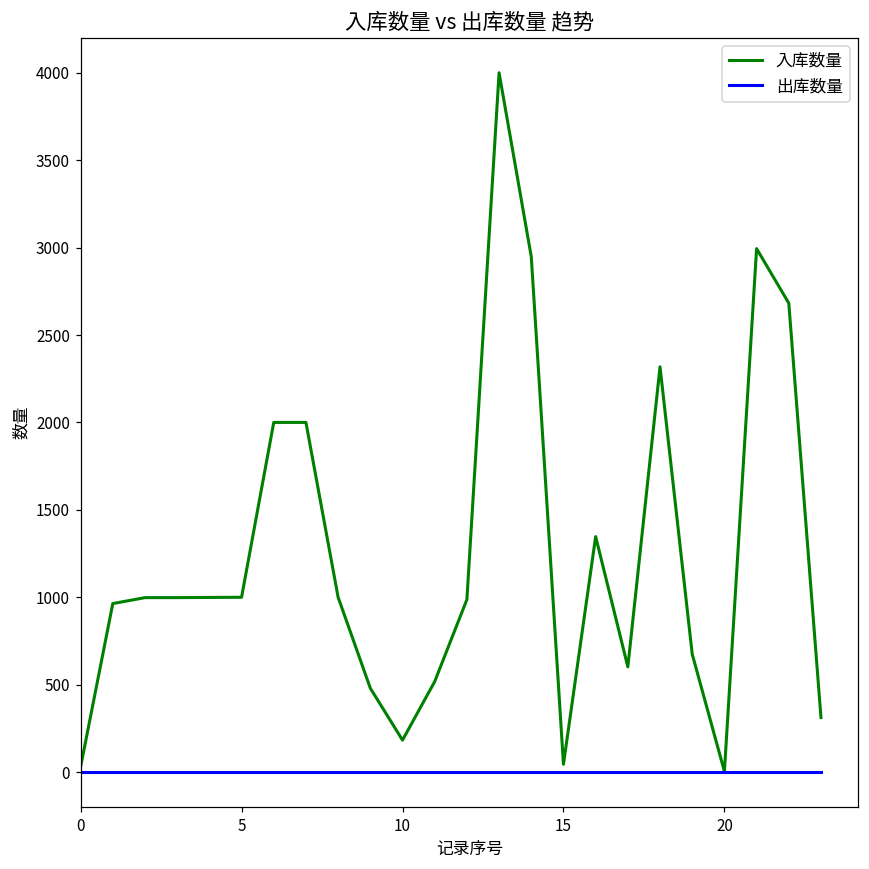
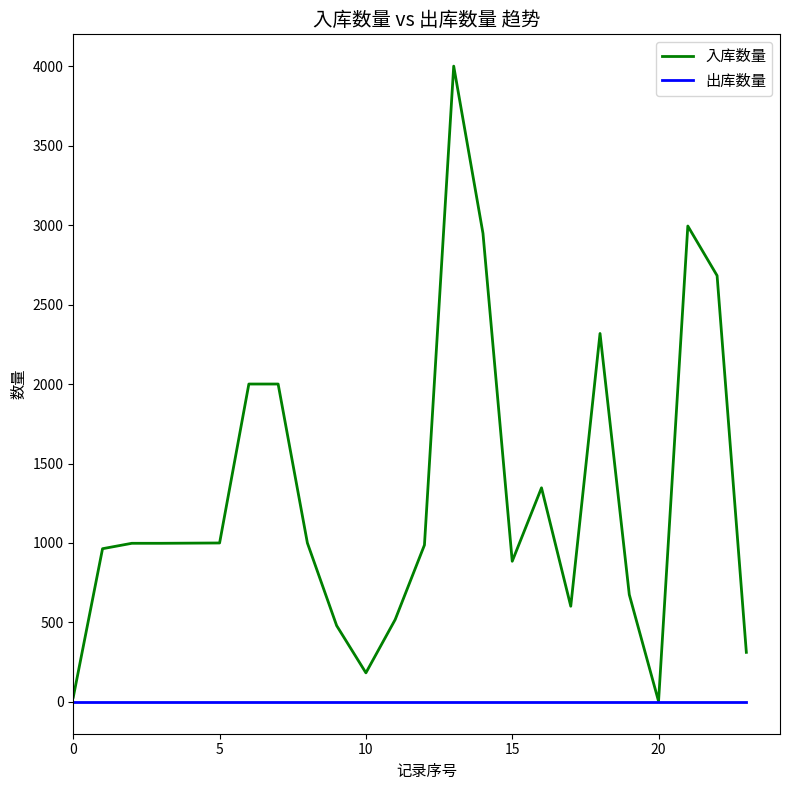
入库数量, 15: 50 -> 890
